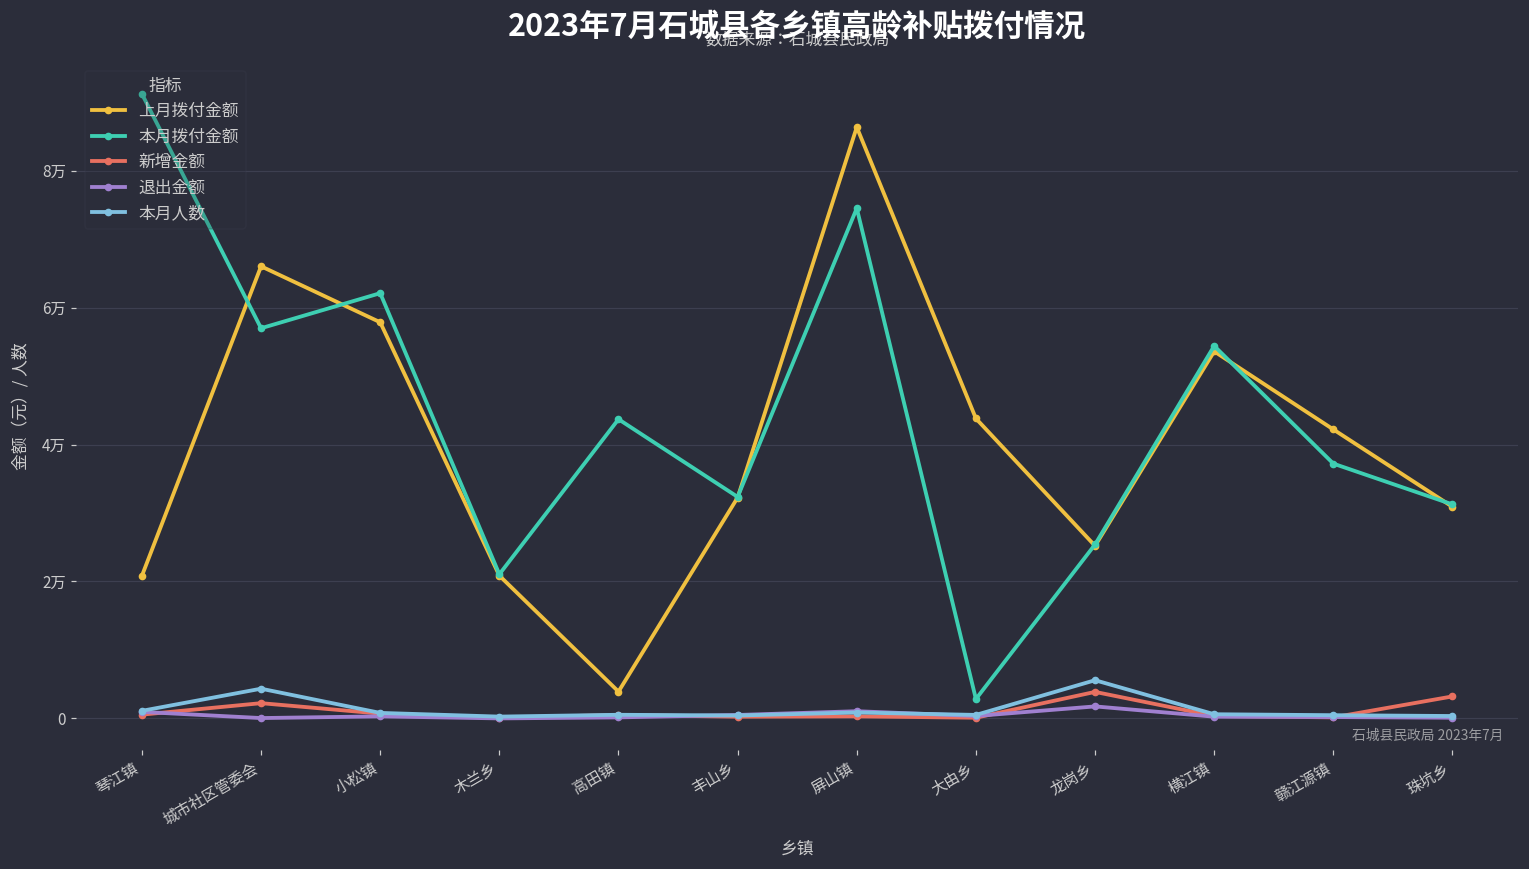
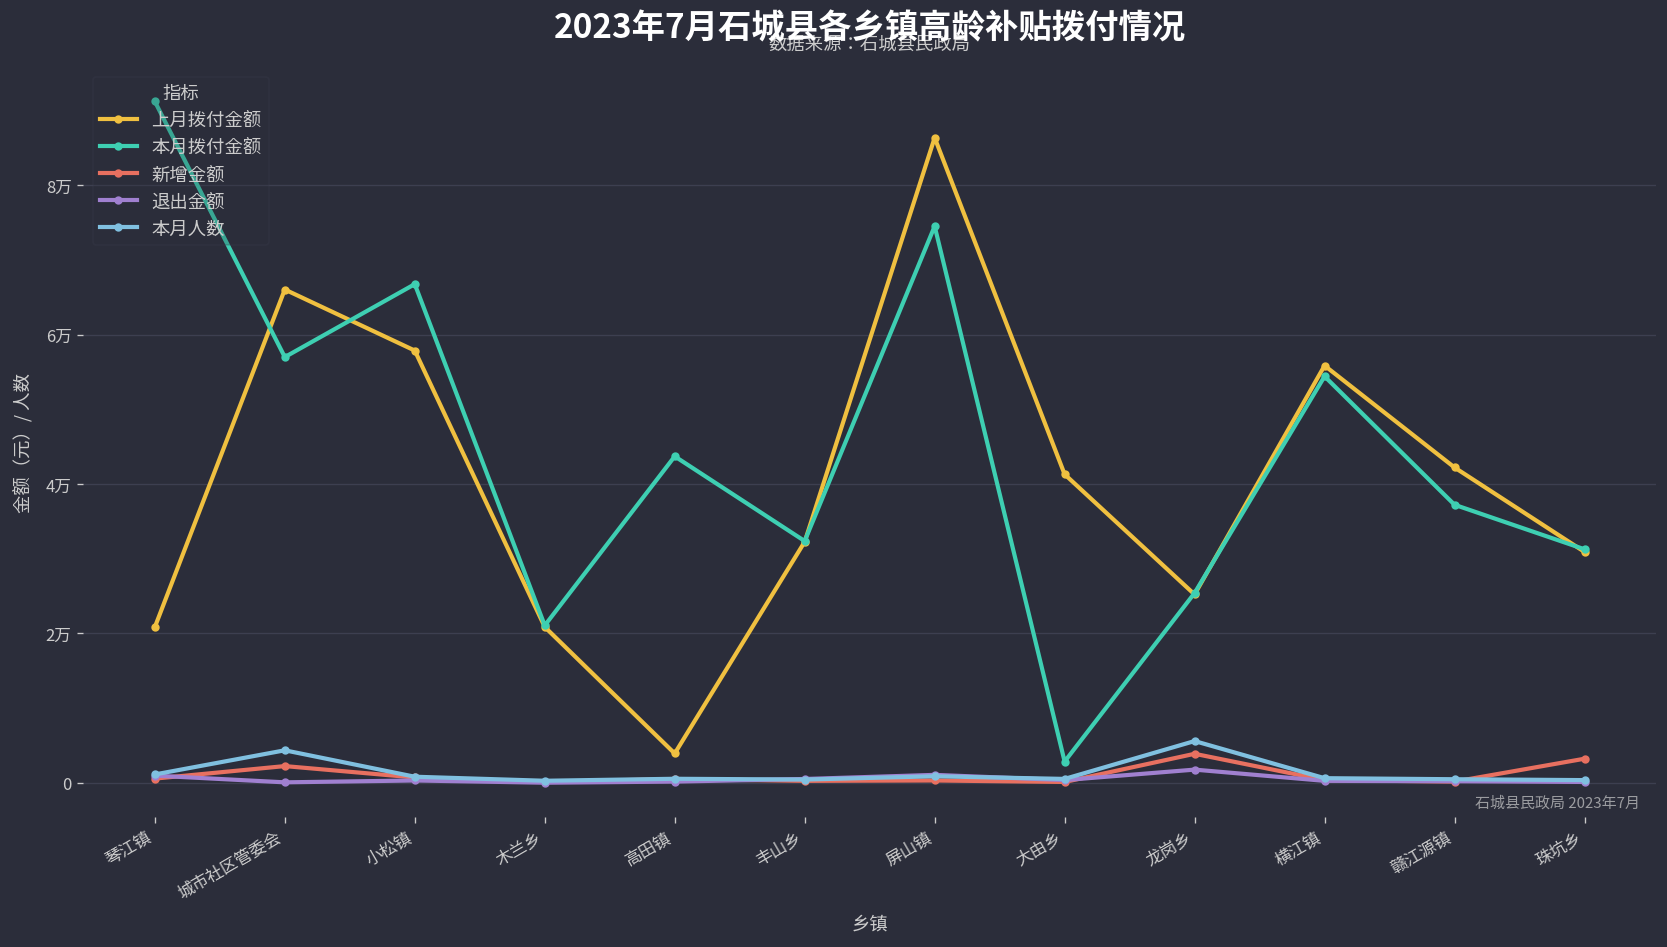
本月拨付金额, 小松镇: 6.2万 -> 6.7万
上月拨付金额, 大由乡: 4.4万 -> 4.1万
上月拨付金额, 横江镇: 5.4万 -> 5.6万
